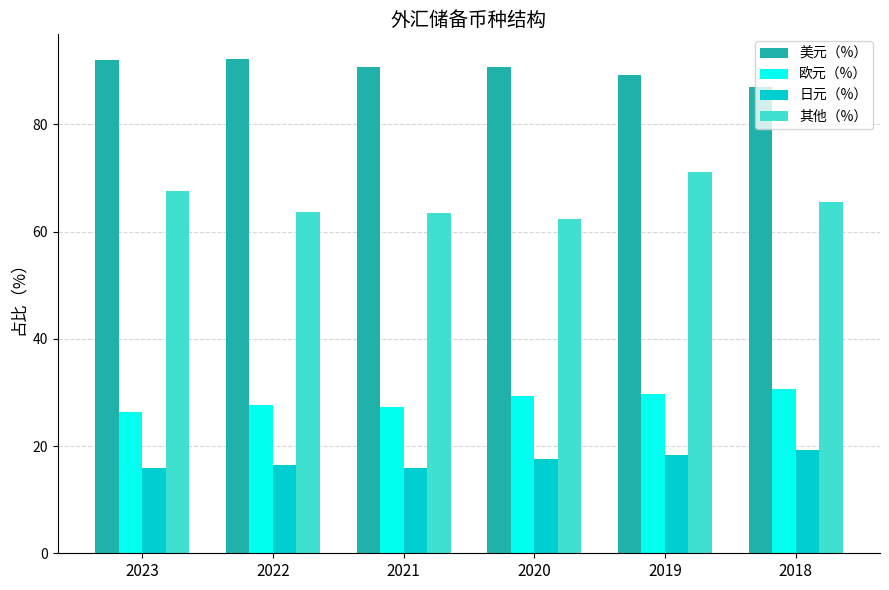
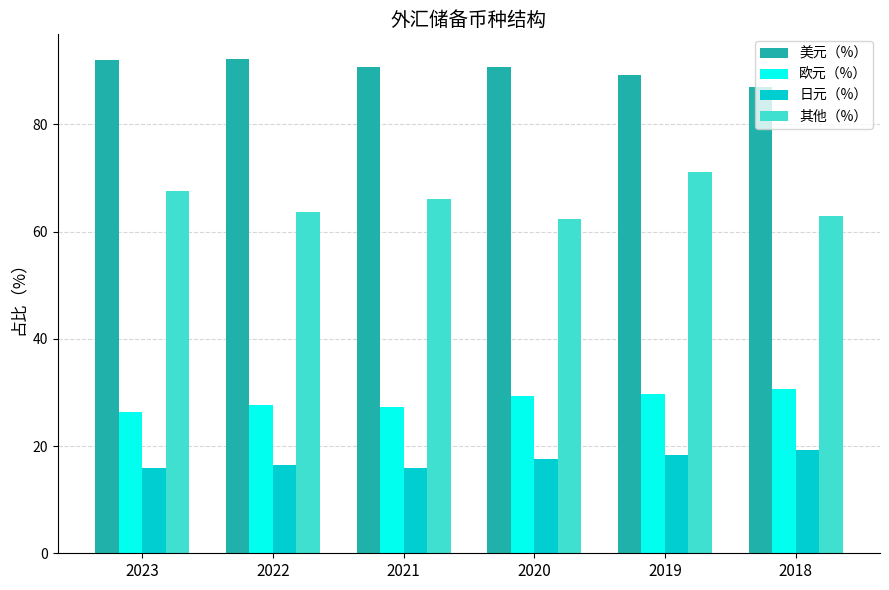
其他（%）, 2021: 64 -> 66
其他（%）, 2018: 66 -> 63
